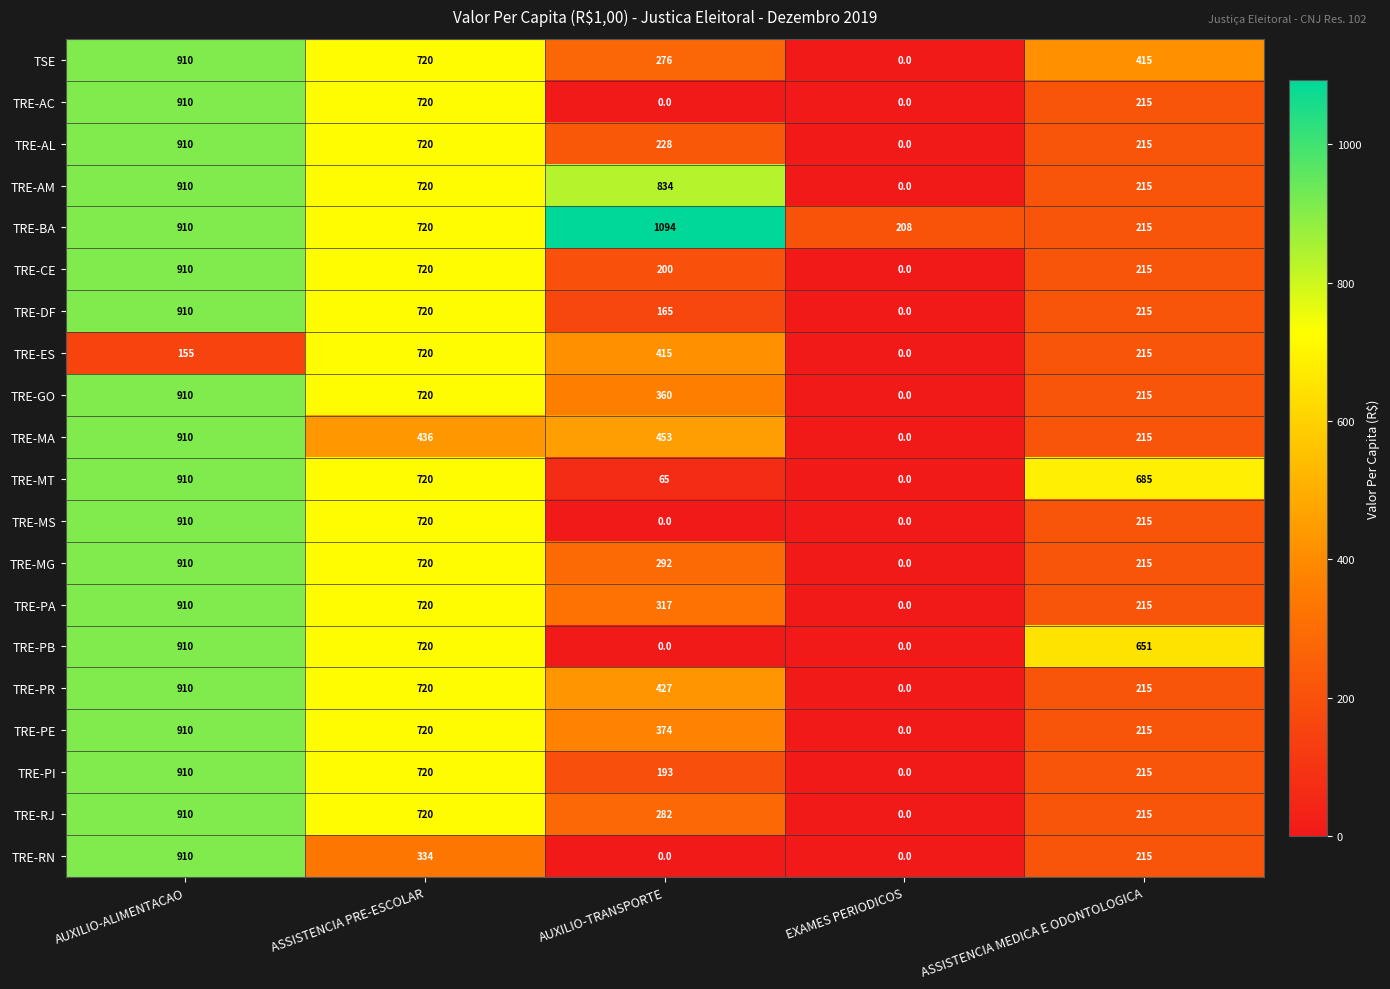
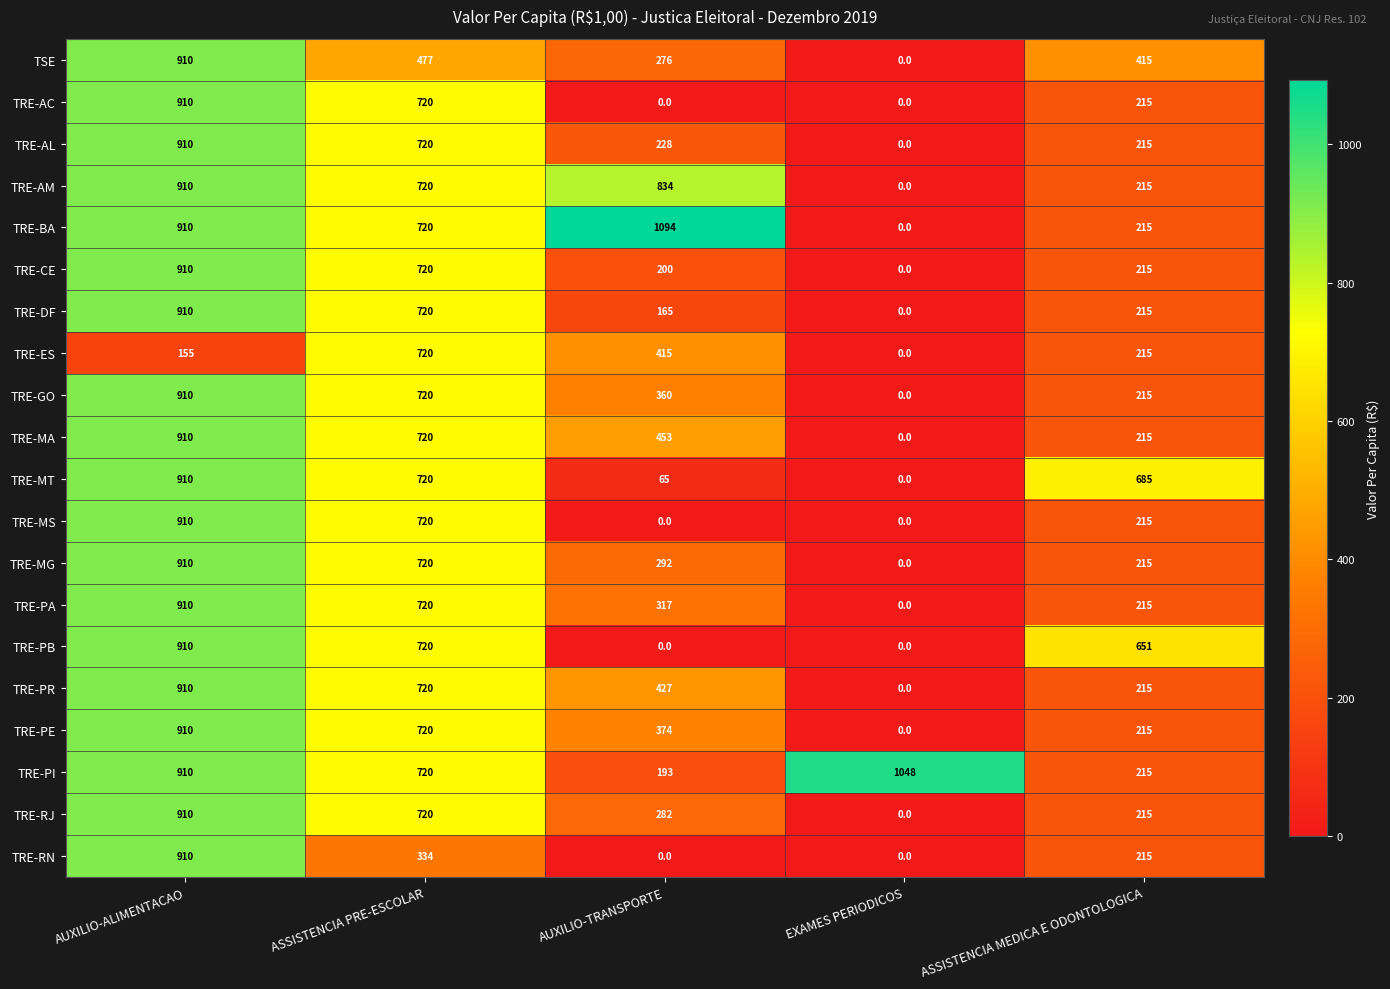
TSE, ASSISTENCIA PRE-ESCOLAR: 720 -> 477
TRE-BA, EXAMES PERIODICOS: 208 -> 0.0
TRE-MA, ASSISTENCIA PRE-ESCOLAR: 436 -> 720
TRE-PI, EXAMES PERIODICOS: 0.0 -> 1048
